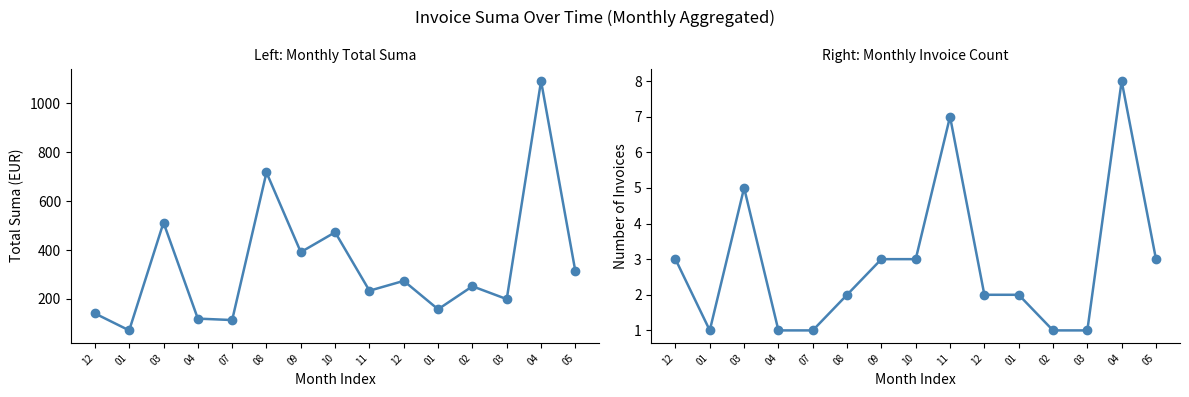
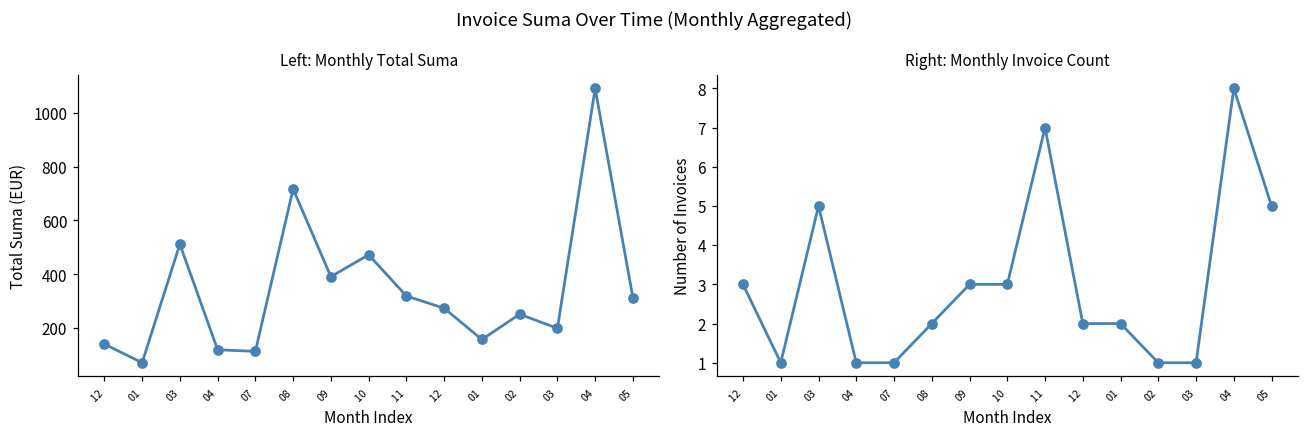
Left: Monthly Total Suma, 11: 230 -> 320
Right: Monthly Invoice Count, 05: 3 -> 5
